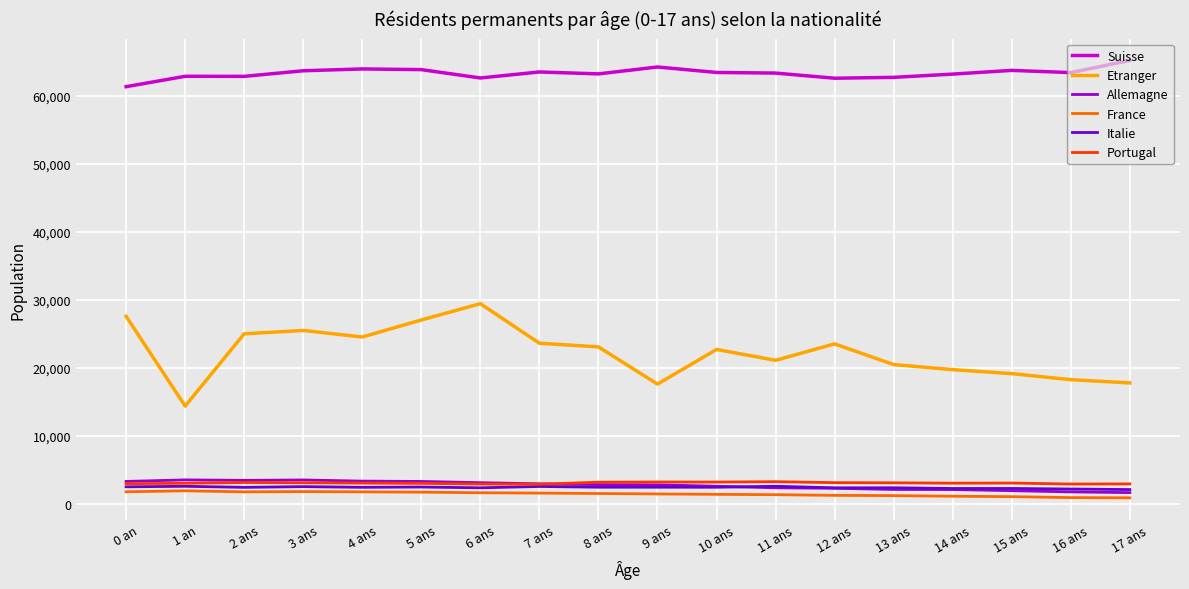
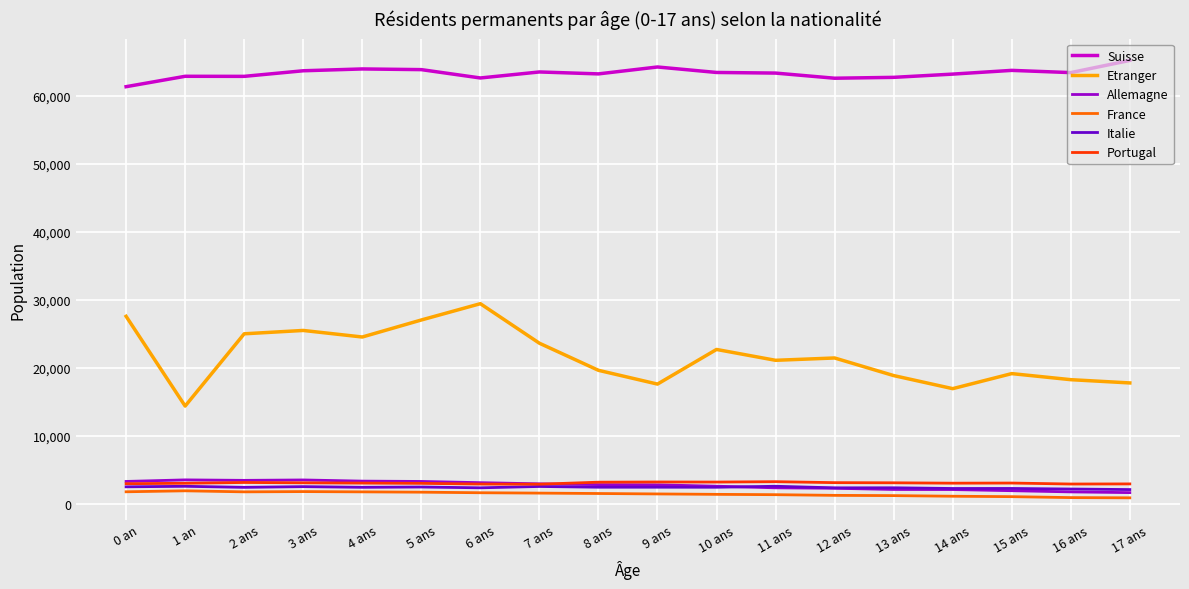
Etranger, 8 ans: 23,000 -> 20,000
Etranger, 12 ans: 24,000 -> 21,000
Etranger, 13 ans: 20,000 -> 19,000
Etranger, 14 ans: 20,000 -> 17,000
